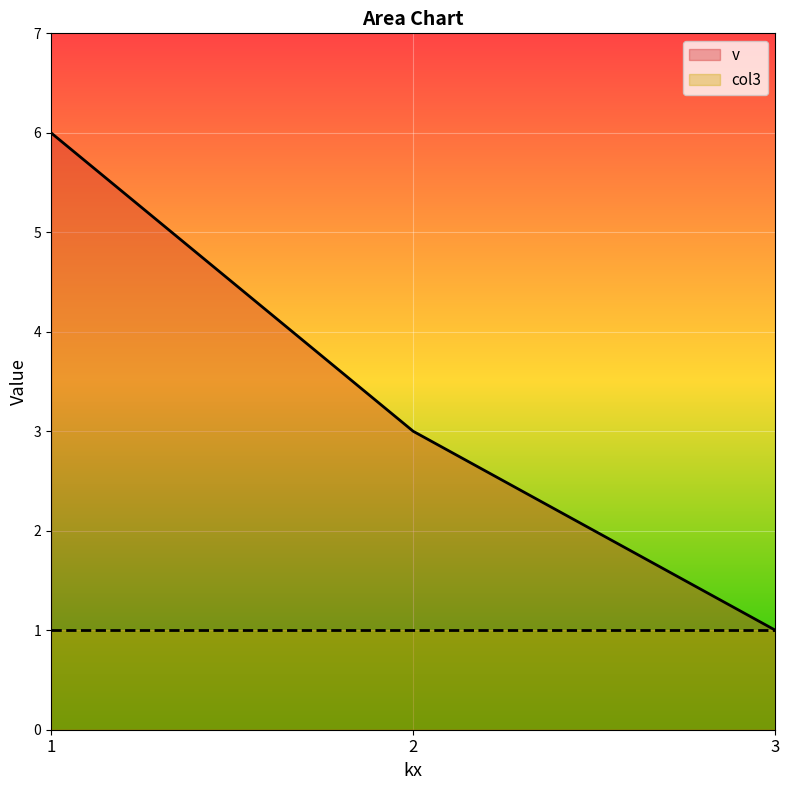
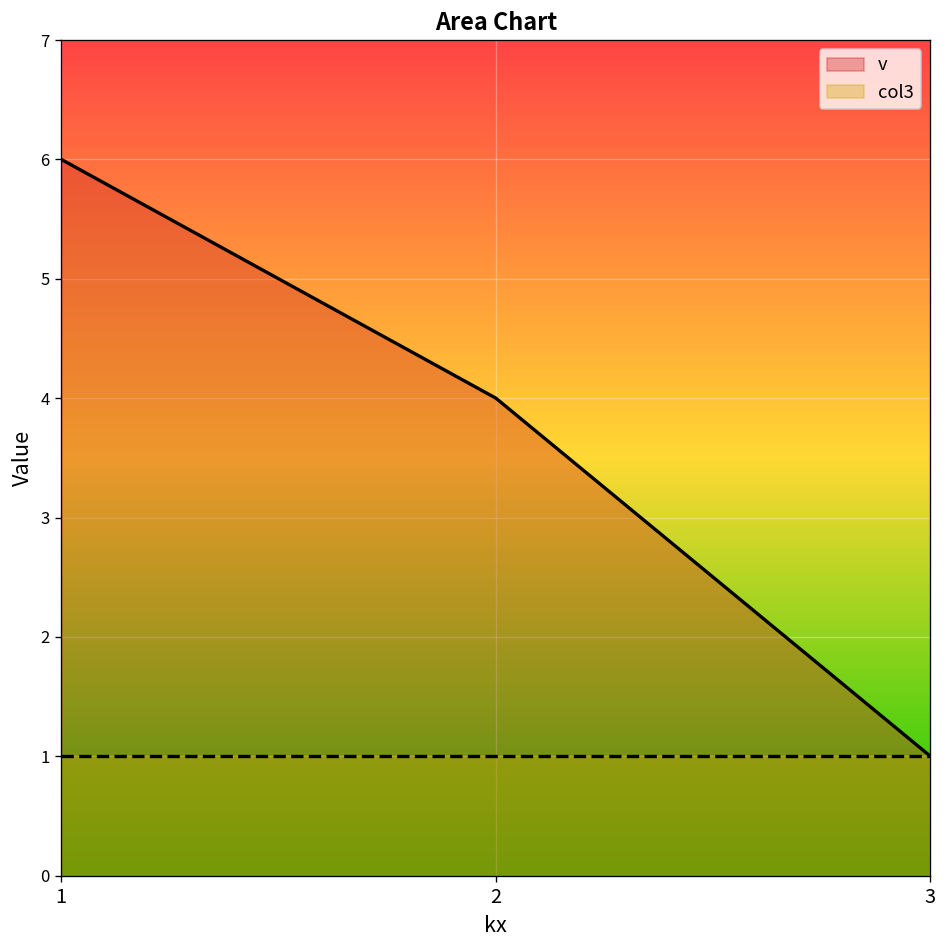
v, 2: 3 -> 4
